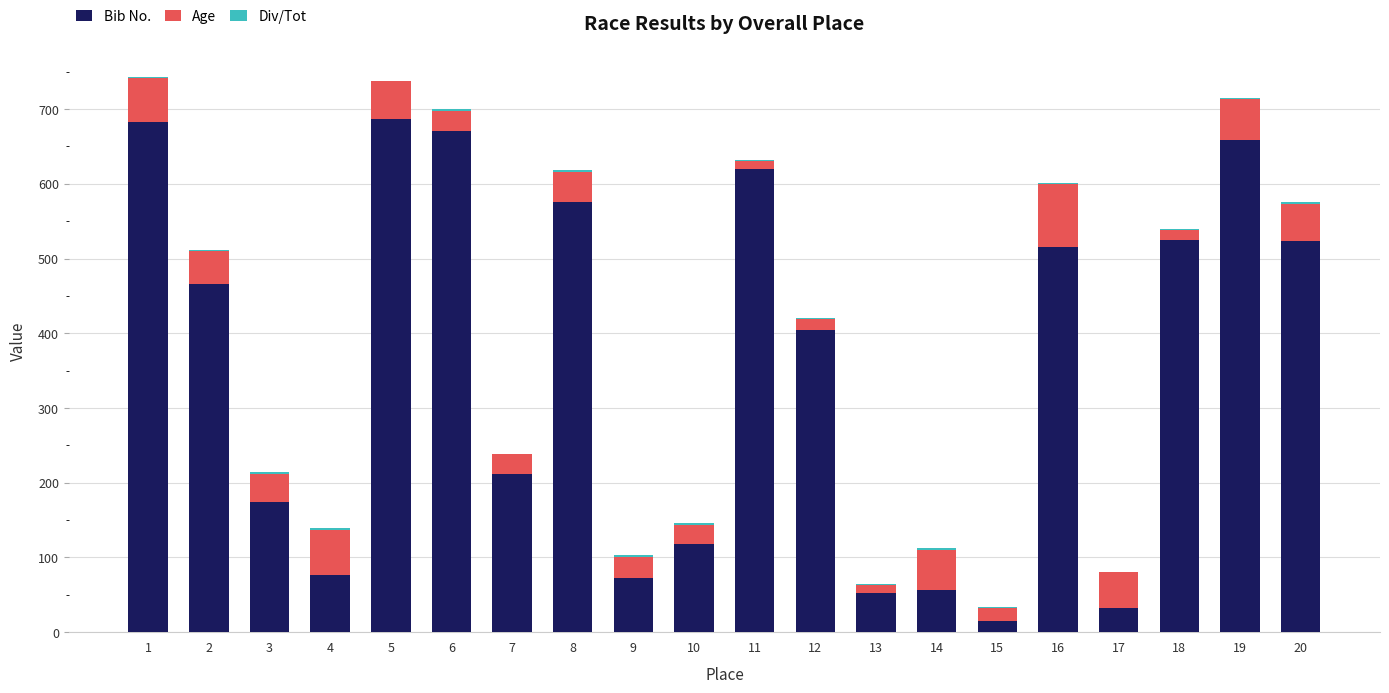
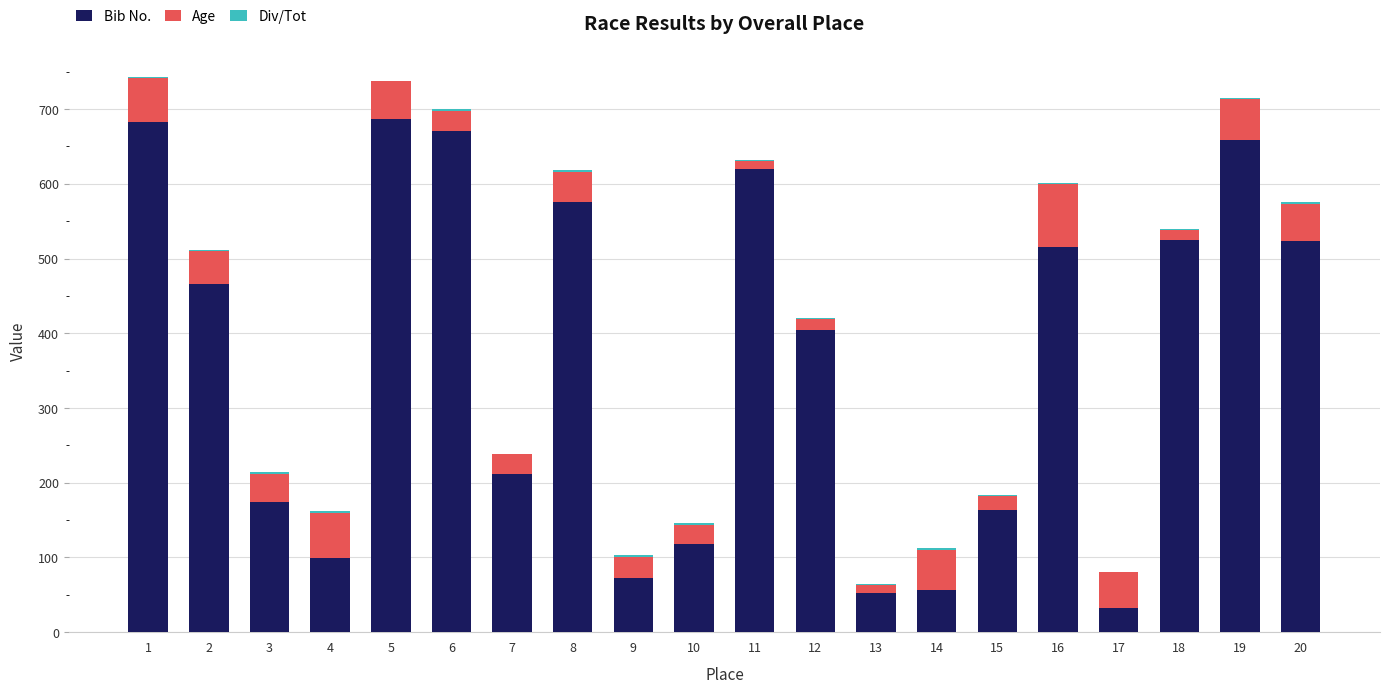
Bib No., 4: 80 -> 100
Bib No., 15: 20 -> 160
